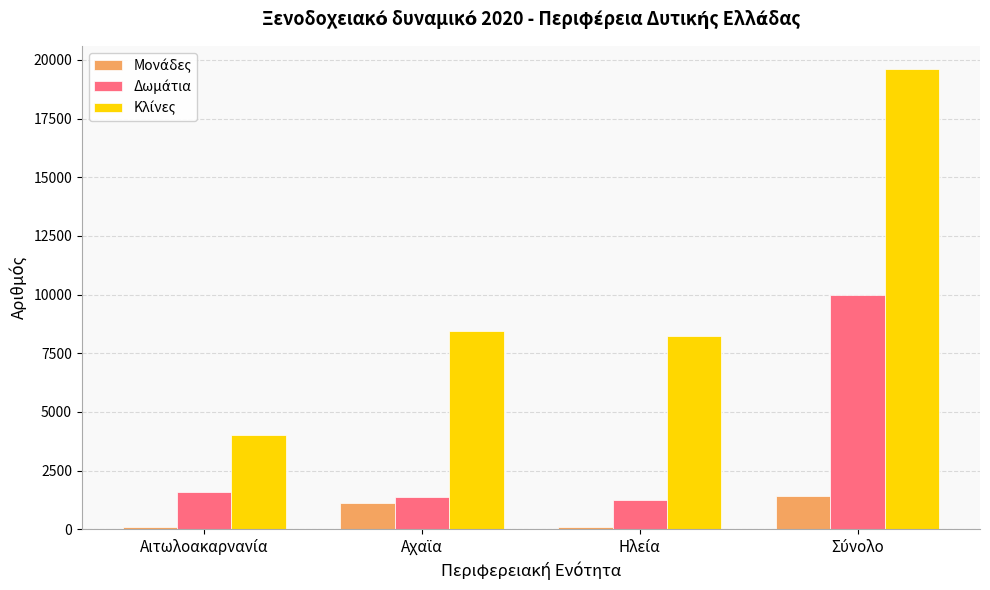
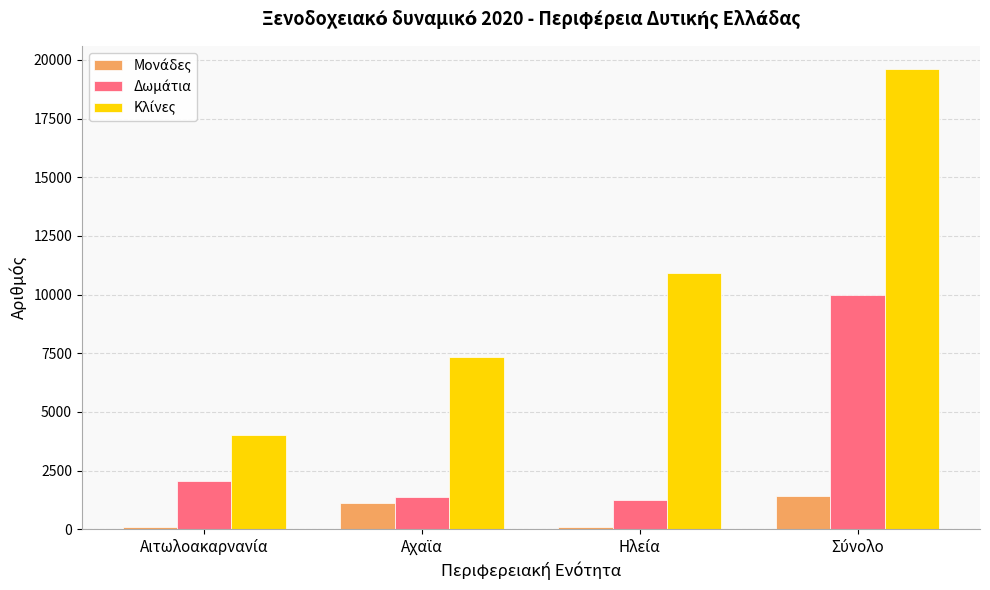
Δωμάτια, Αιτωλοακαρνανία: 1600 -> 2100
Κλίνες, Αχαϊα: 8400 -> 7300
Κλίνες, Ηλεία: 8300 -> 10900
